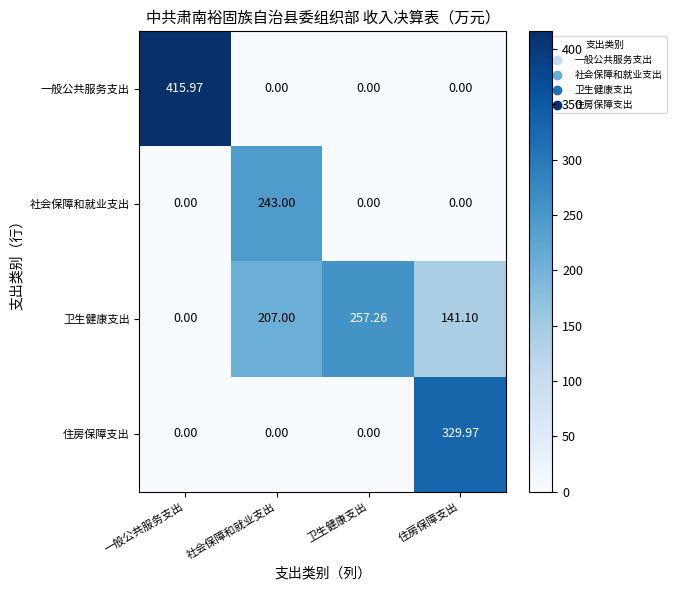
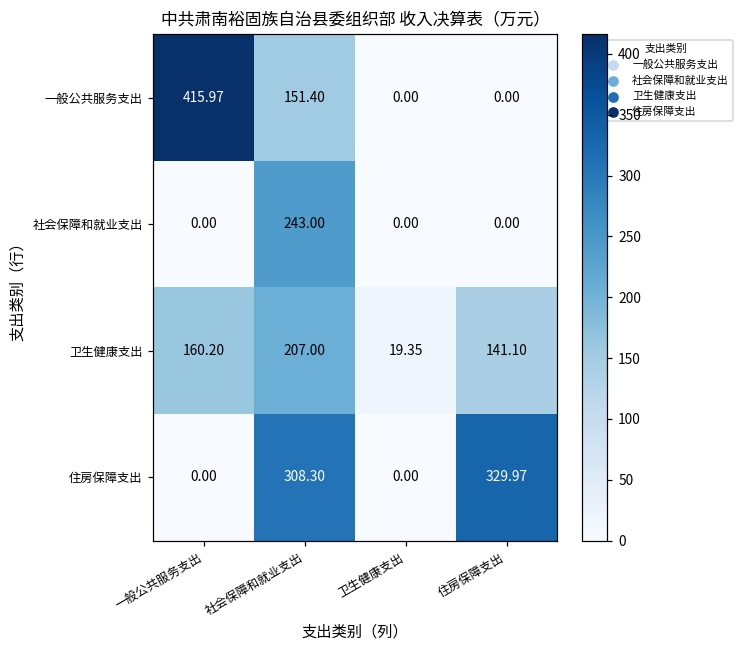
一般公共服务支出, 社会保障和就业支出: 0.00 -> 151.40
卫生健康支出, 一般公共服务支出: 0.00 -> 160.20
卫生健康支出, 卫生健康支出: 257.26 -> 19.35
住房保障支出, 社会保障和就业支出: 0.00 -> 308.30
